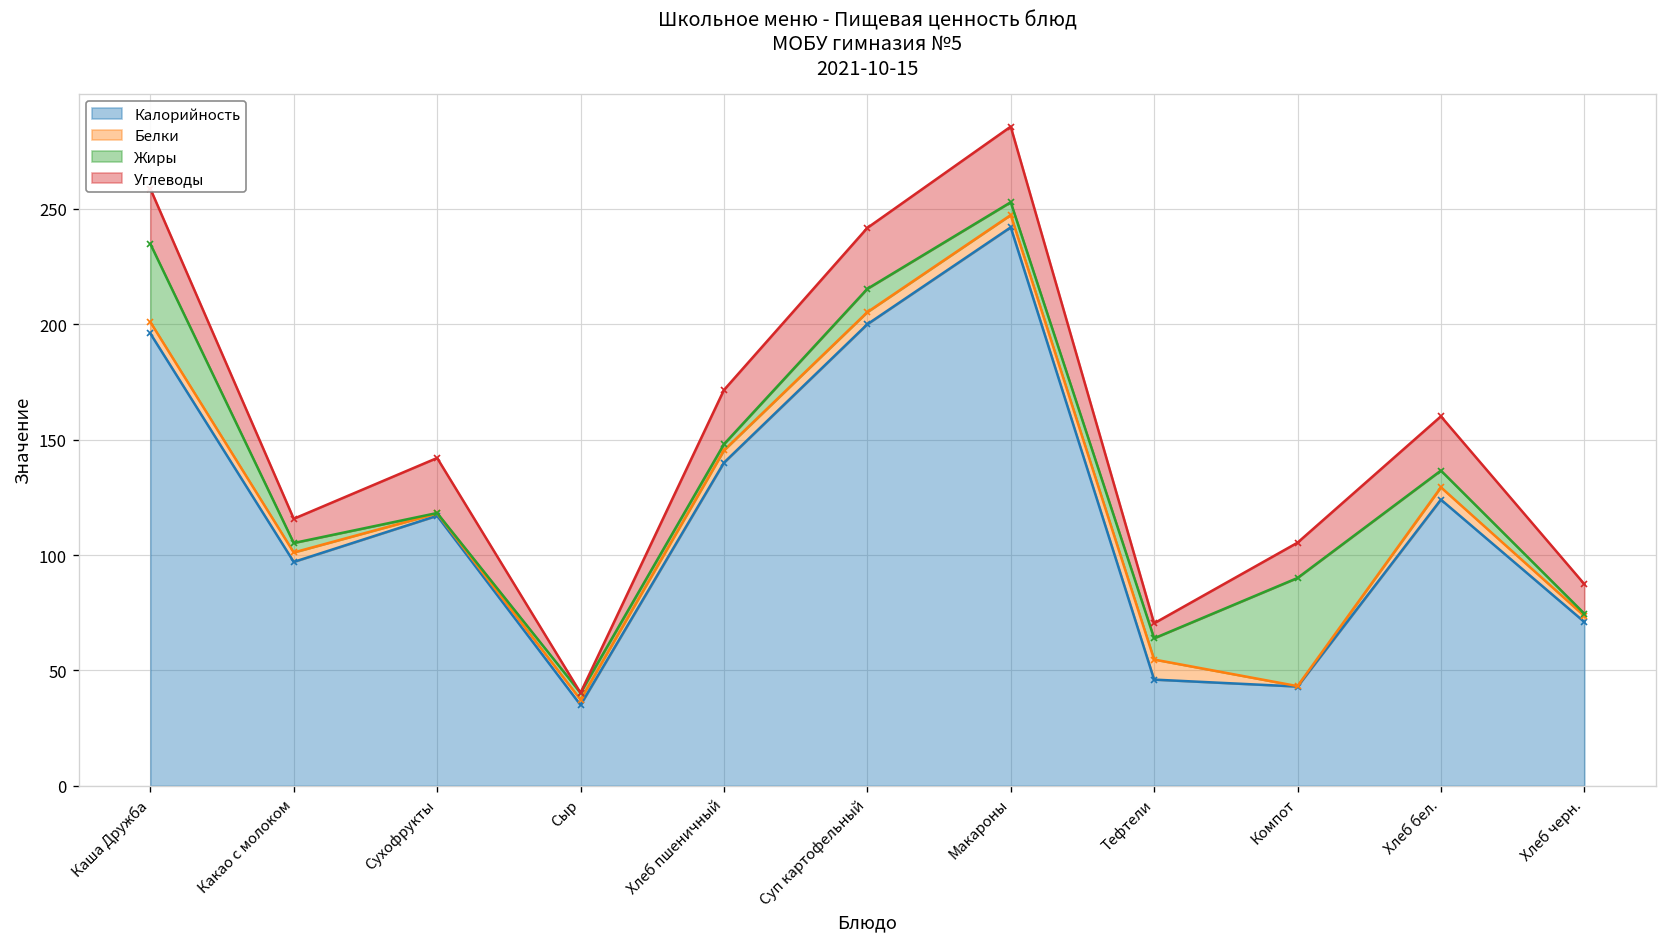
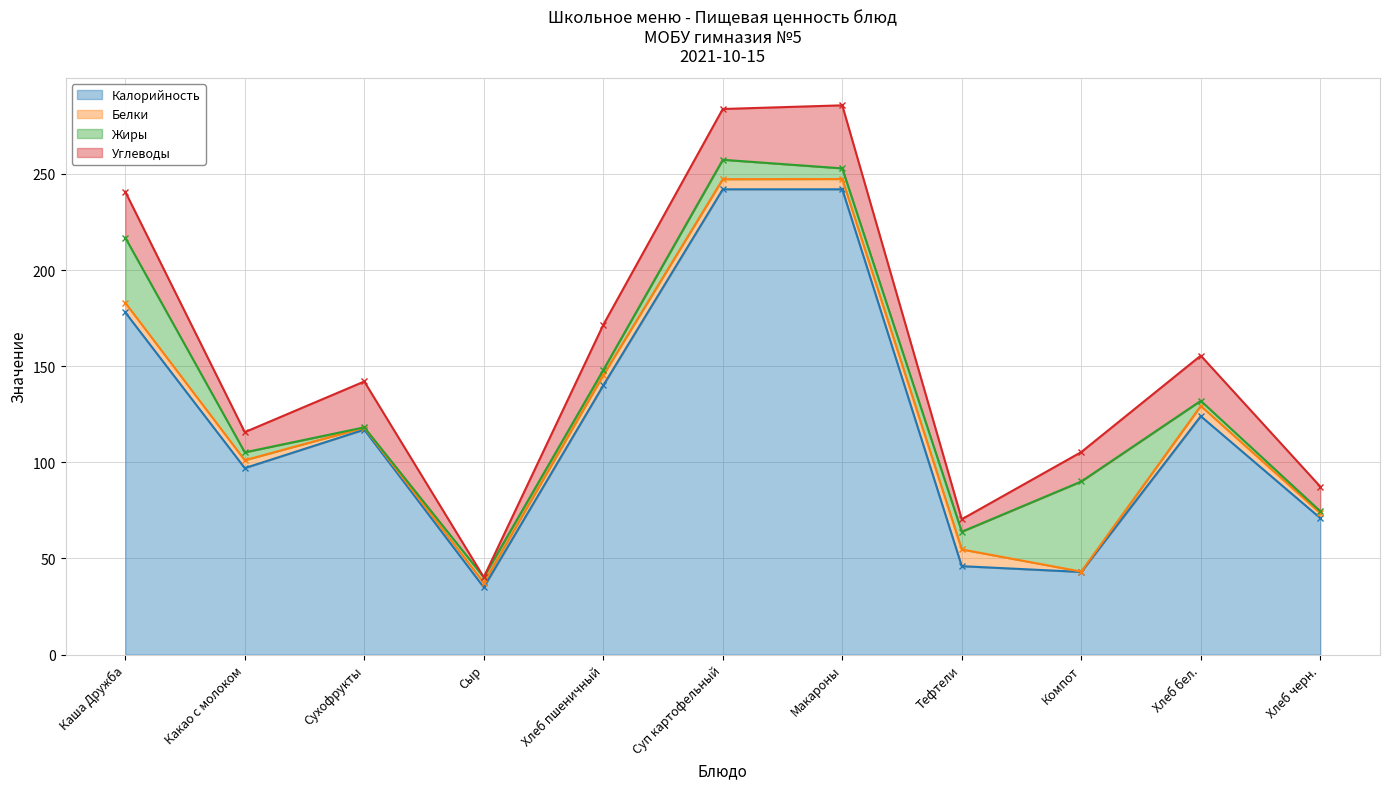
Калорийность, Каша Дружба: 196 -> 178
Калорийность, Суп картофельный: 200 -> 242
Жиры, Хлеб бел.: 7 -> 3
